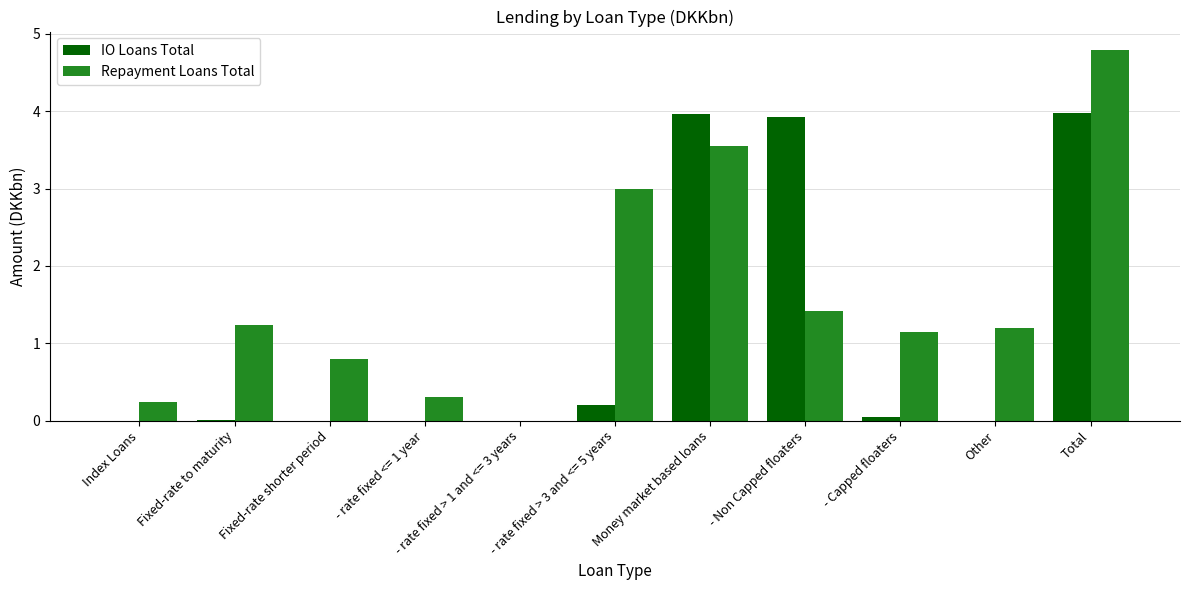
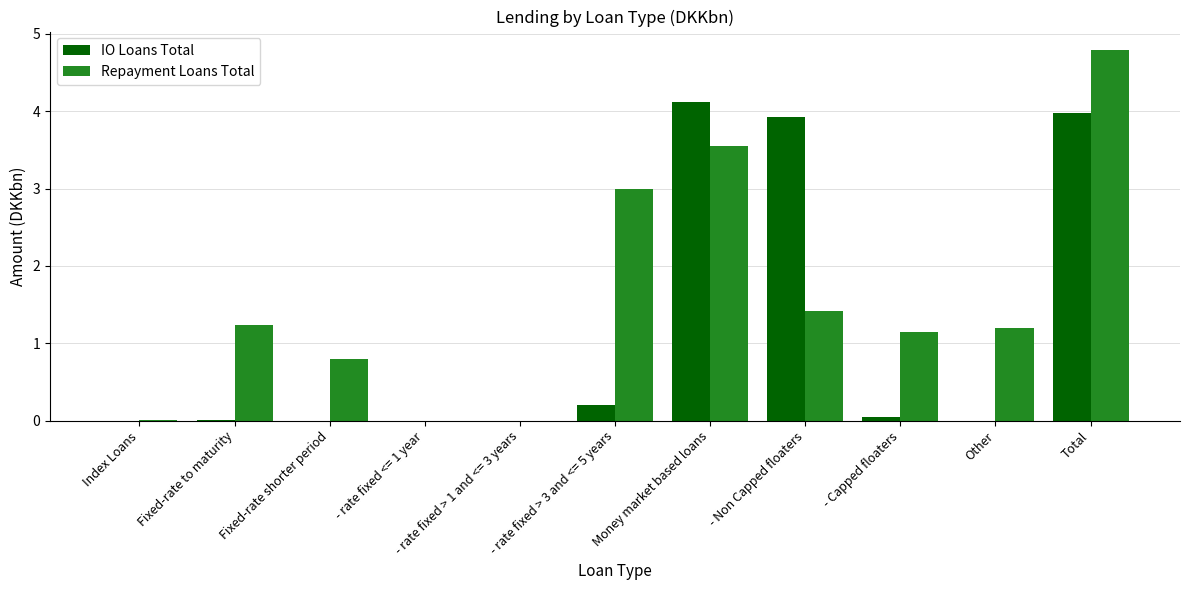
Repayment Loans Total, Index Loans: 0.2 -> 0.0
Repayment Loans Total, - rate fixed <= 1 year: 0.3 -> 0.0
IO Loans Total, Money market based loans: 4.0 -> 4.1
